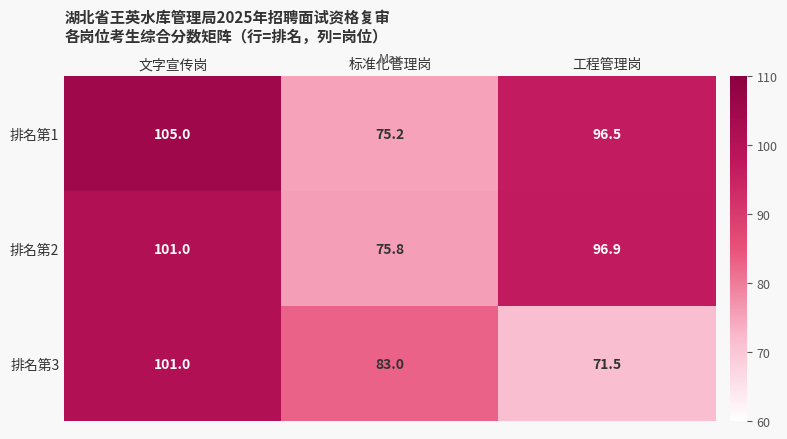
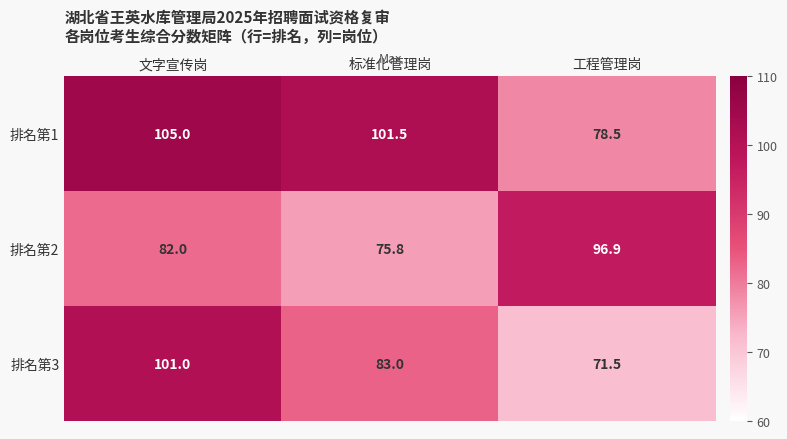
排名第1, 标准化管理岗: 75.2 -> 101.5
排名第1, 工程管理岗: 96.5 -> 78.5
排名第2, 文字宣传岗: 101.0 -> 82.0
